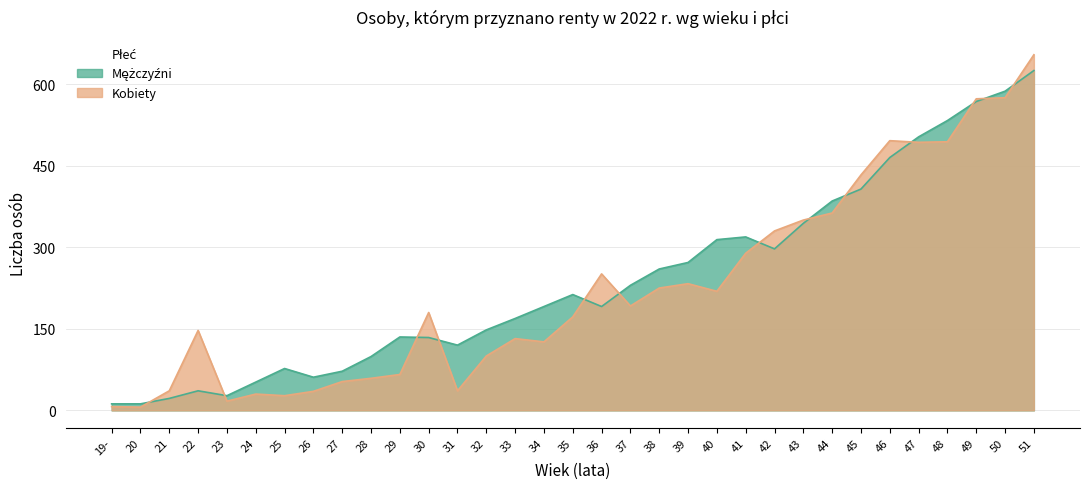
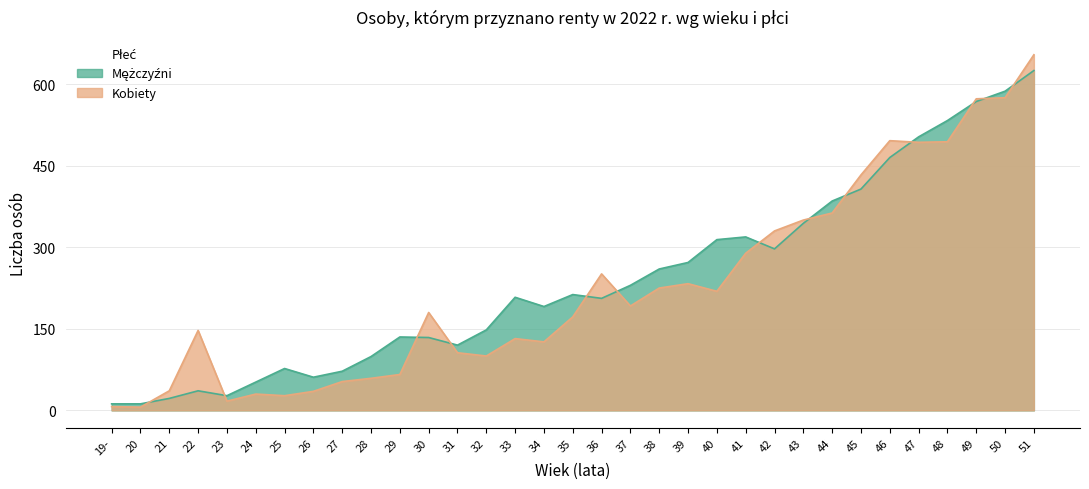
Kobiety, 31: 40 -> 110
Mężczyźni, 33: 170 -> 210
Mężczyźni, 36: 190 -> 210
